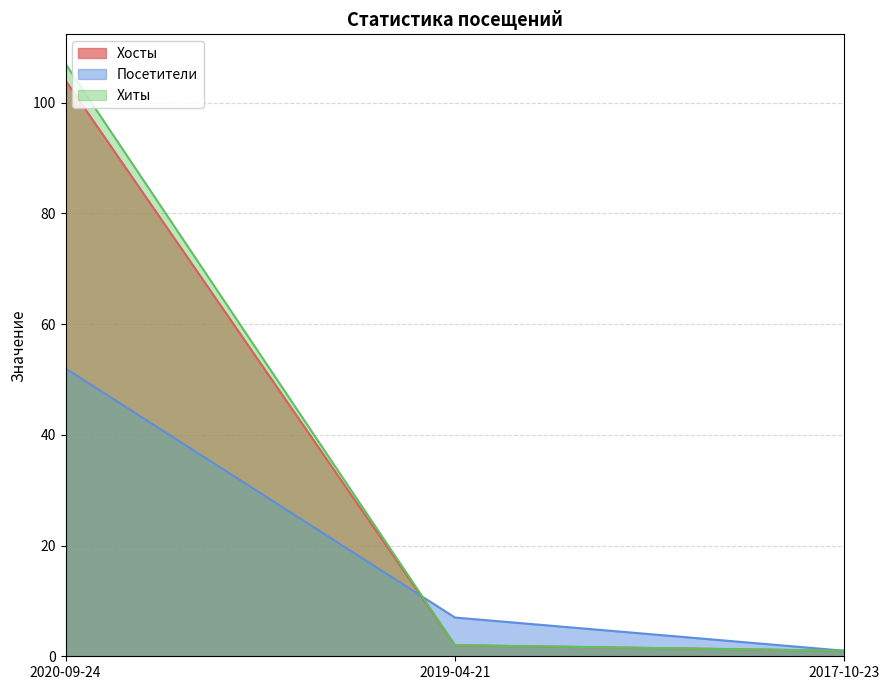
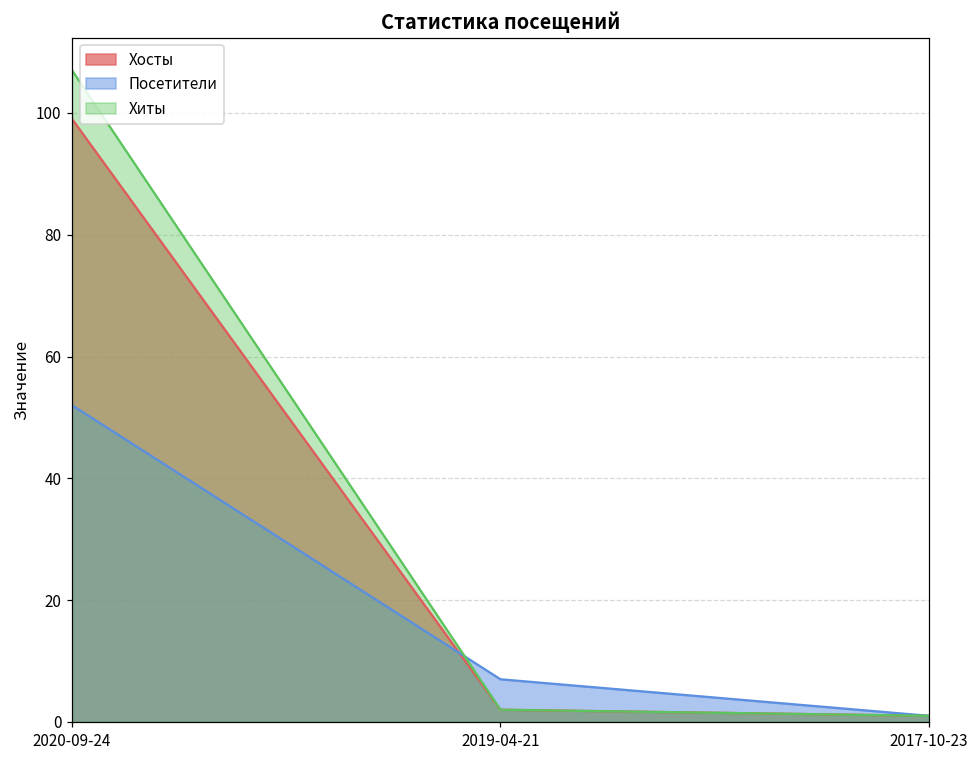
Хосты, 2020-09-24: 104 -> 99
